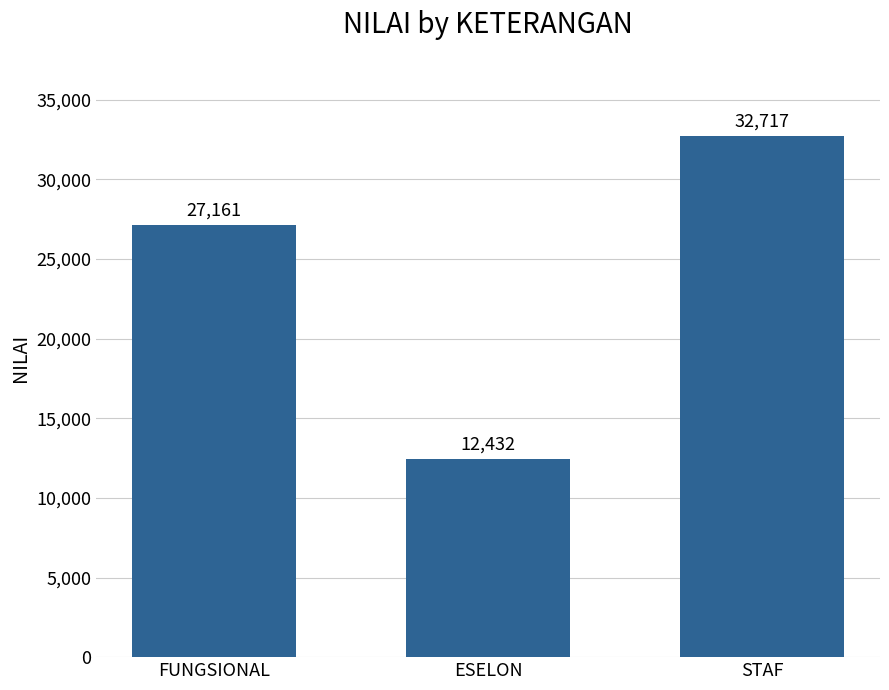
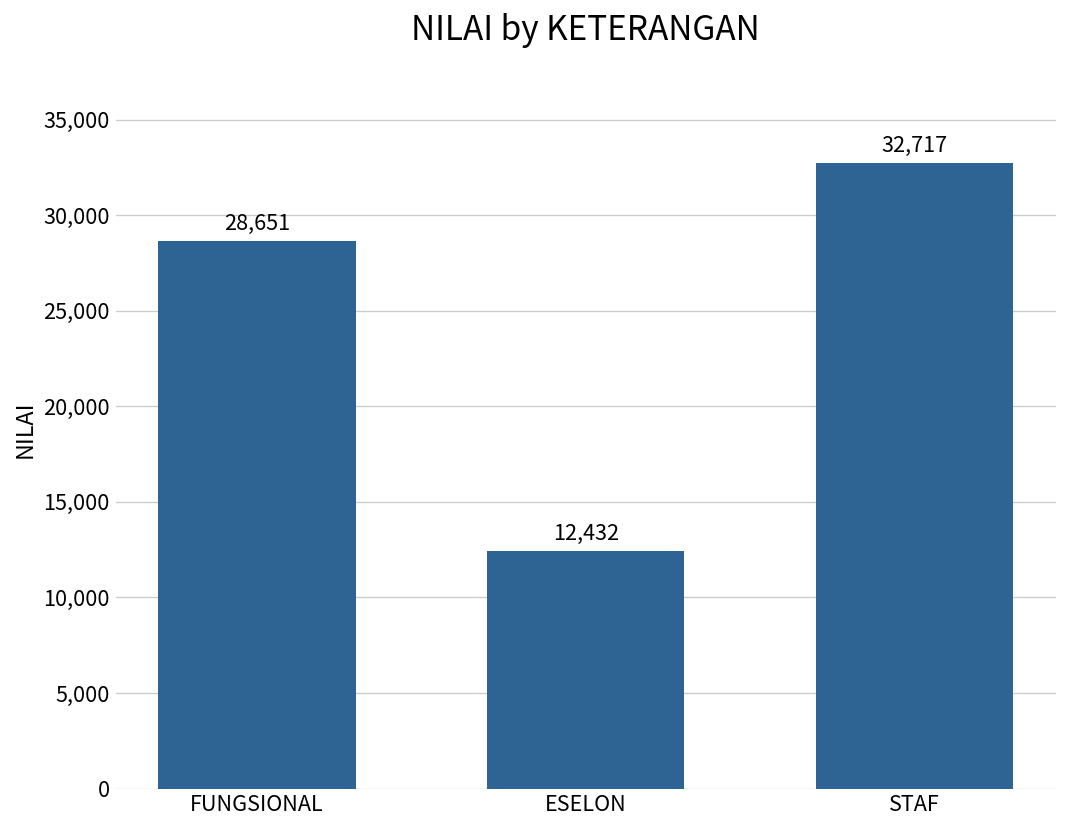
FUNGSIONAL: 27,161 -> 28,651
